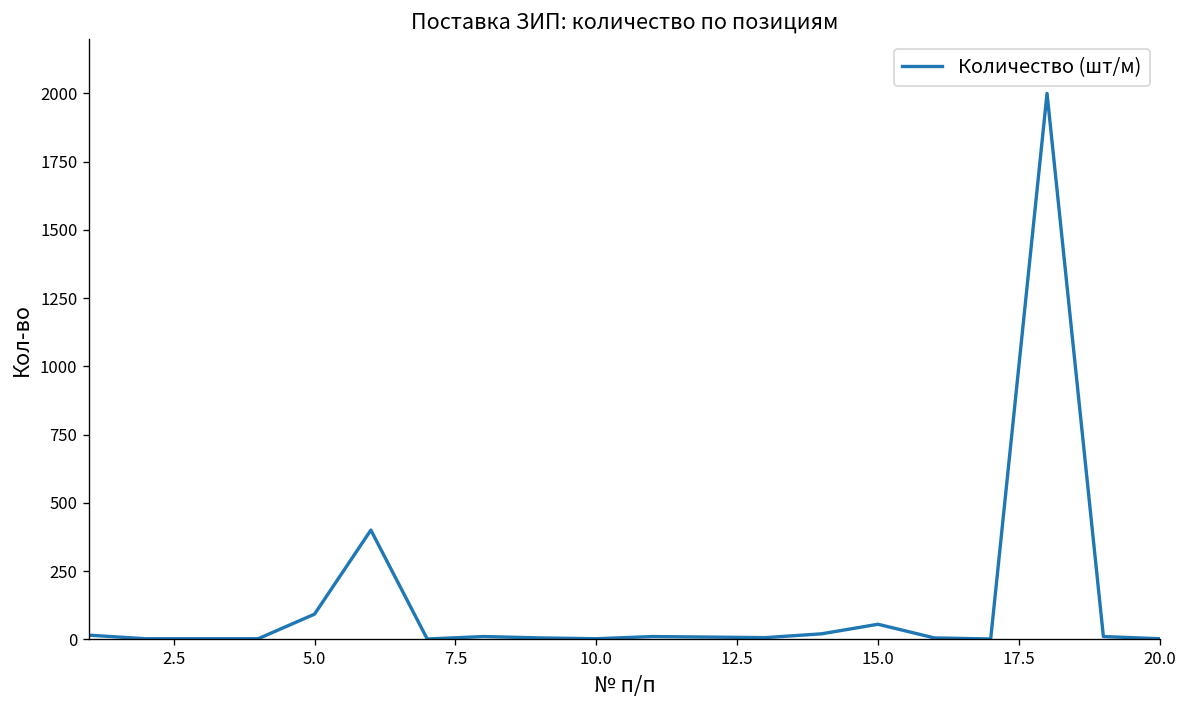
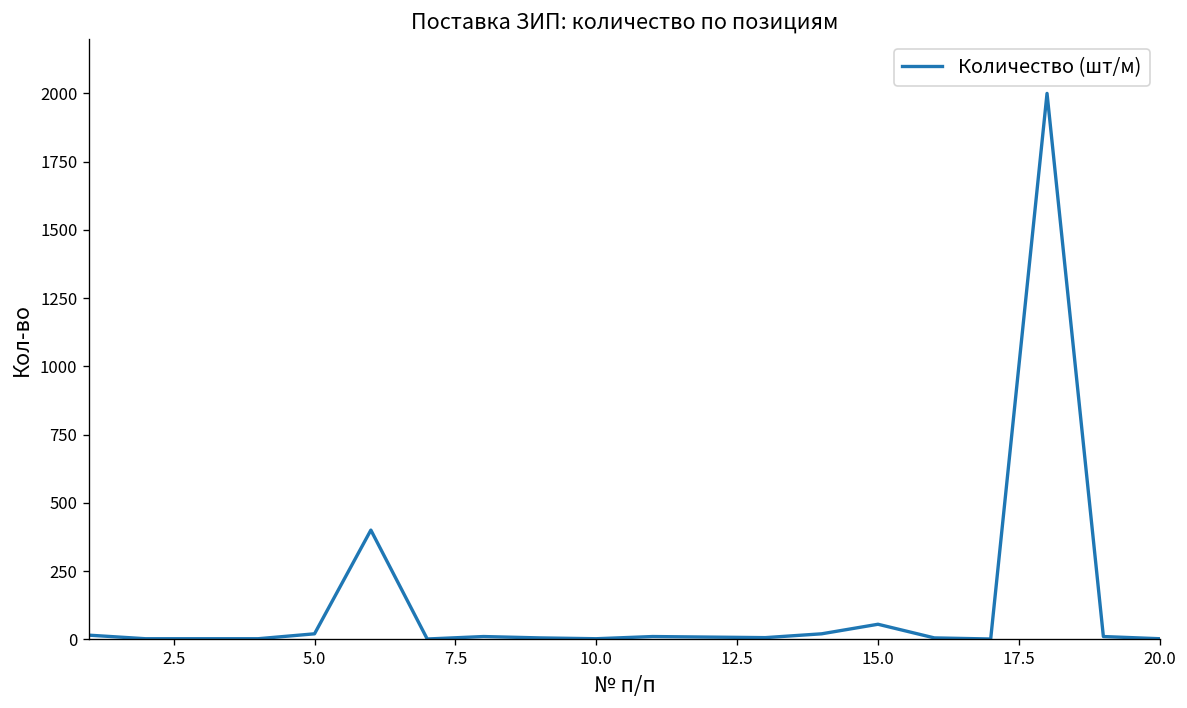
5.0: 90 -> 20
